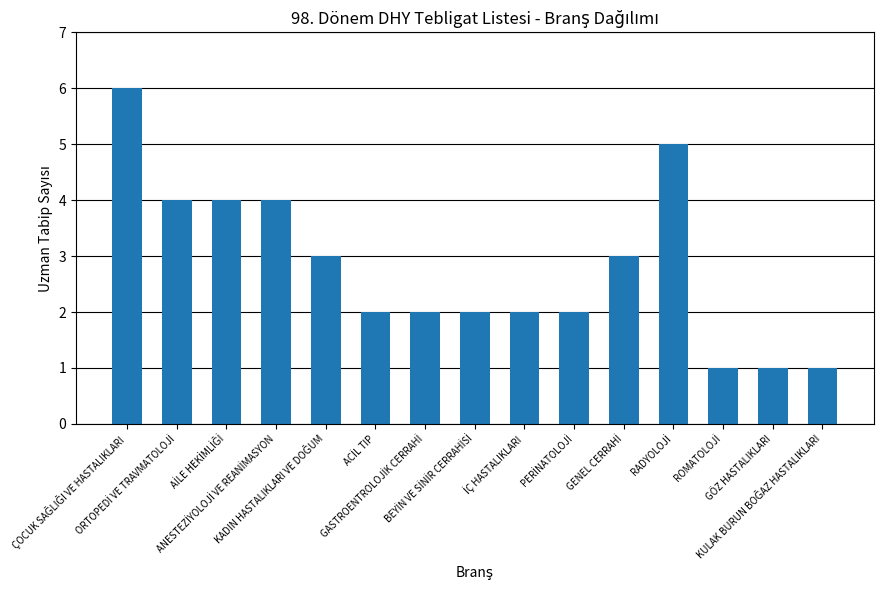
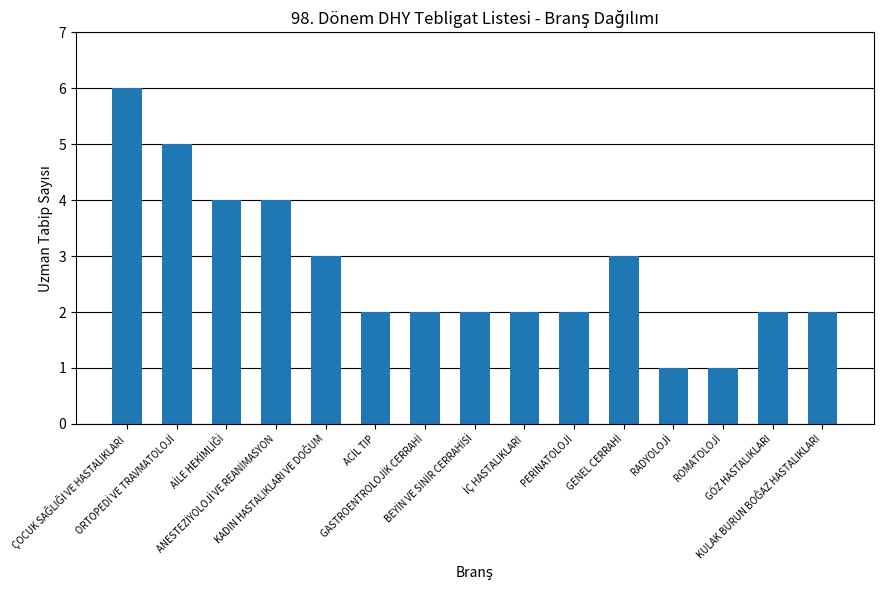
ORTOPEDİ VE TRAVMATOLOJİ: 4 -> 5
RADYOLOJİ: 5 -> 1
GÖZ HASTALIKLARI: 1 -> 2
KULAK BURUN BOĞAZ HASTALIKLARI: 1 -> 2
